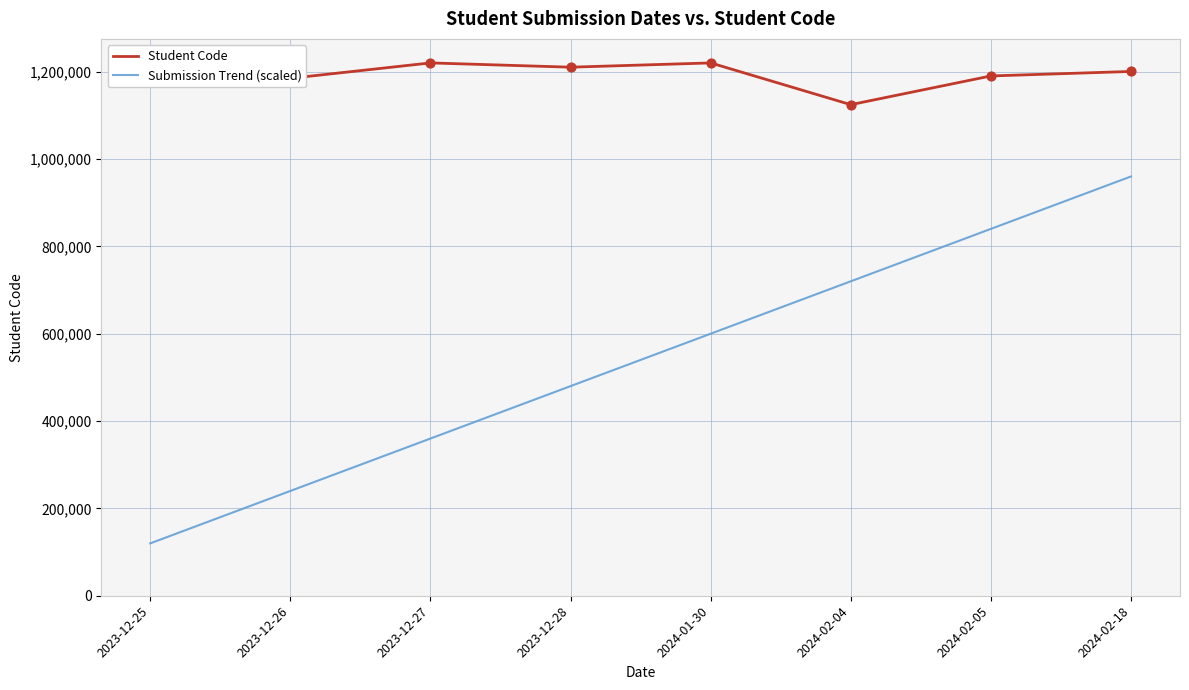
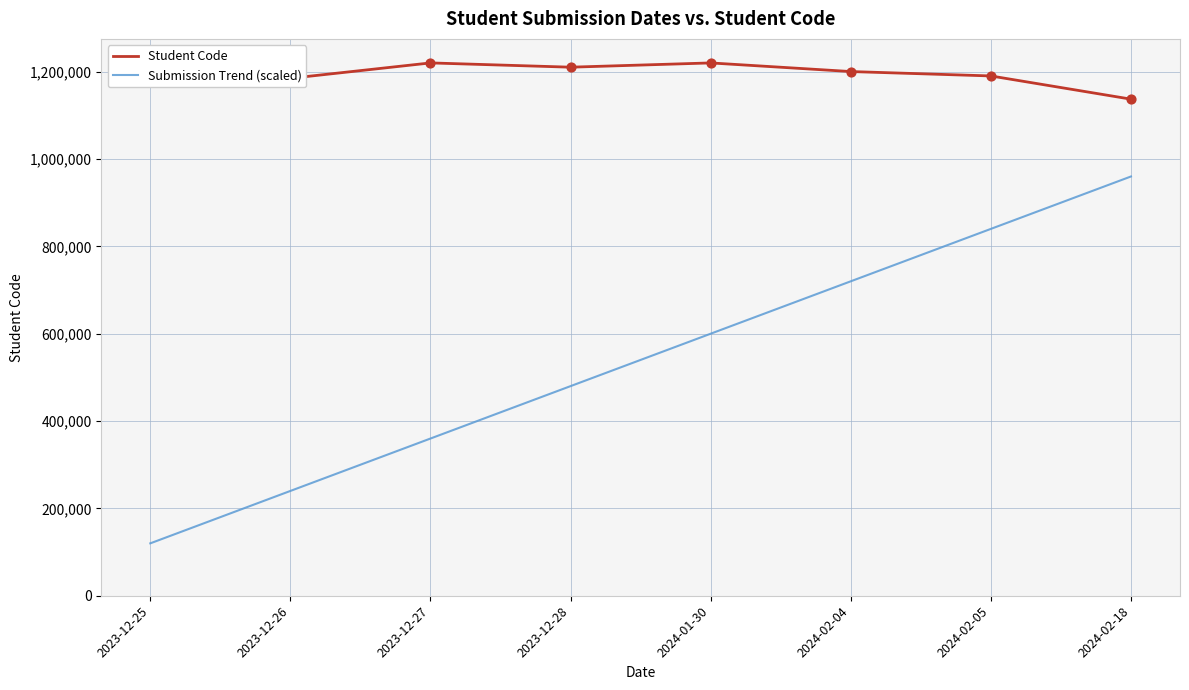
Student Code, 2024-02-04: 1,120,000 -> 1,200,000
Student Code, 2024-02-18: 1,200,000 -> 1,140,000
